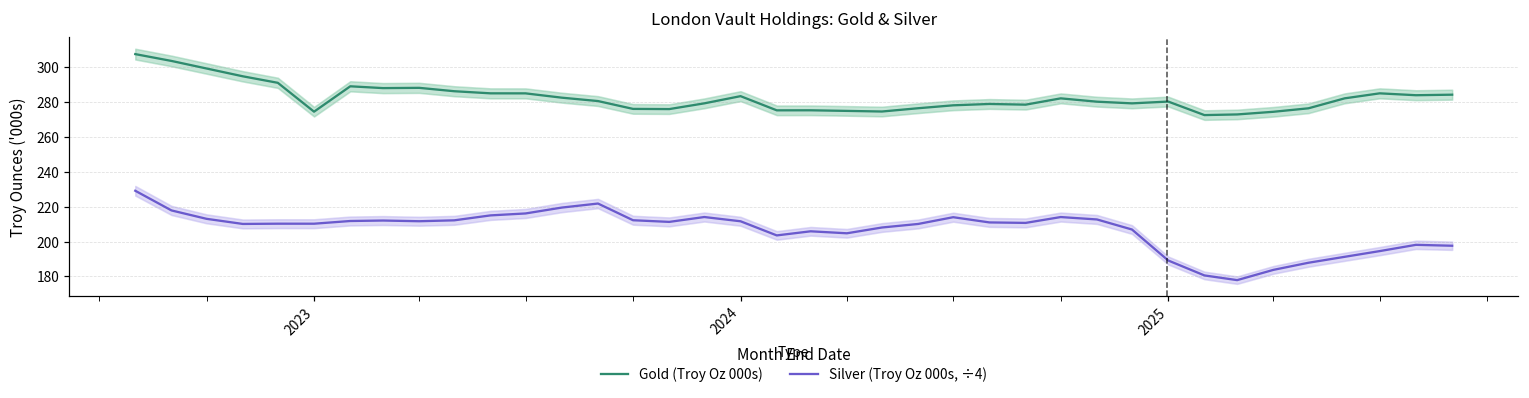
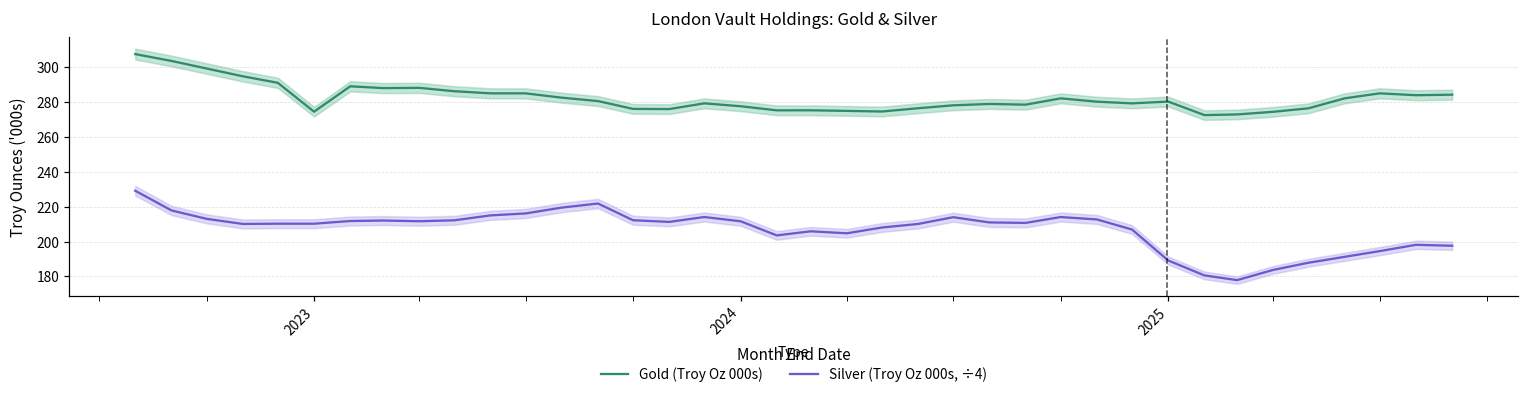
Gold (Troy Oz 000s), 2024: 283 -> 278
